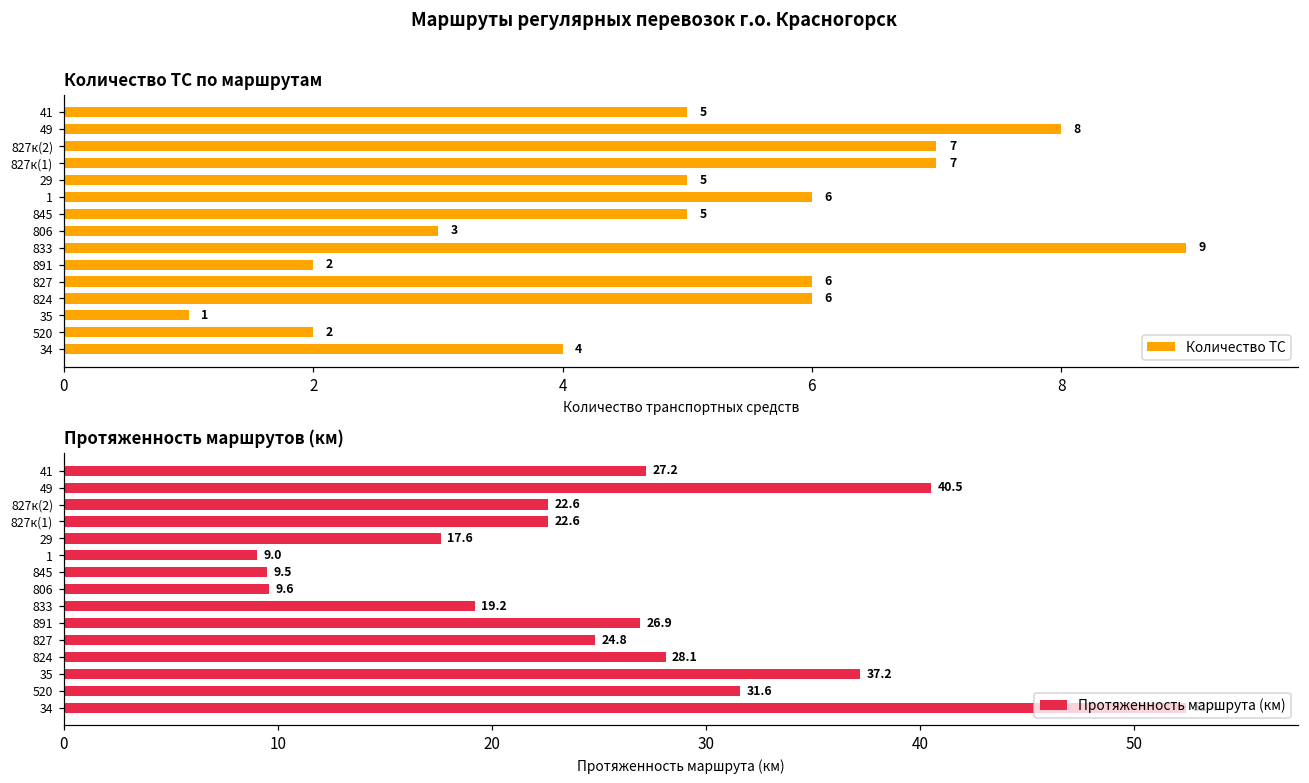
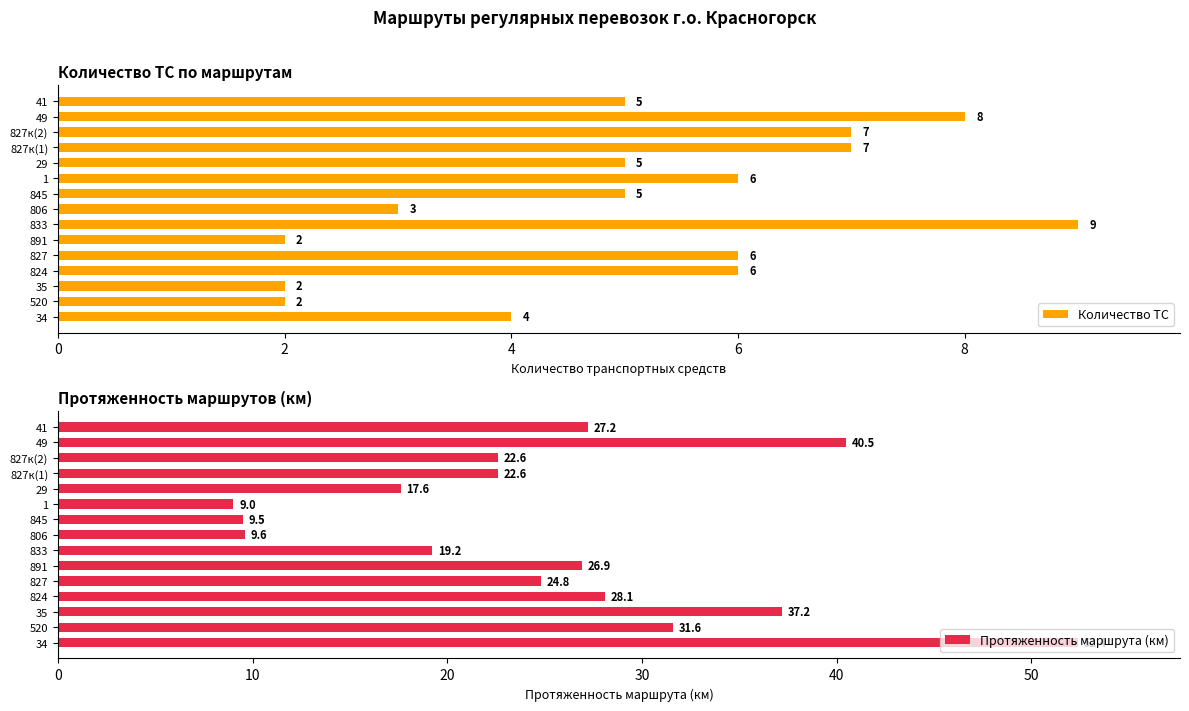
Количество ТС по маршрутам, 35: 1 -> 2
